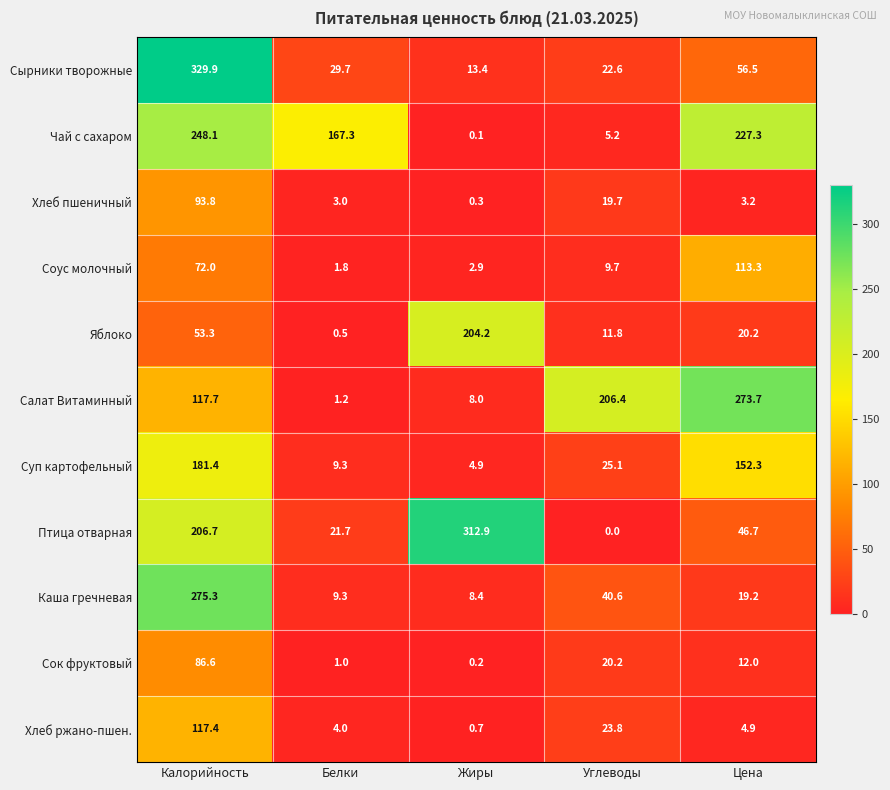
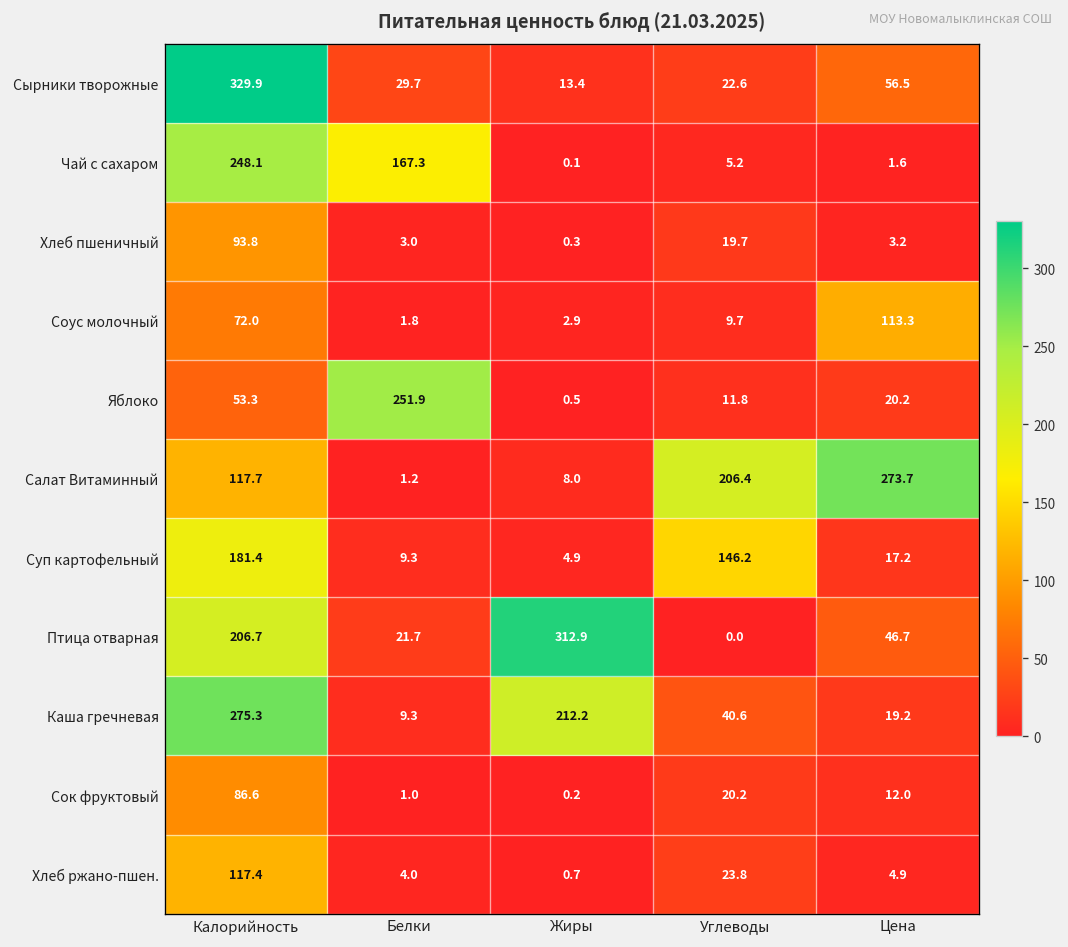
Чай с сахаром, Цена: 227.3 -> 1.6
Яблоко, Белки: 0.5 -> 251.9
Яблоко, Жиры: 204.2 -> 0.5
Суп картофельный, Углеводы: 25.1 -> 146.2
Суп картофельный, Цена: 152.3 -> 17.2
Каша гречневая, Жиры: 8.4 -> 212.2
